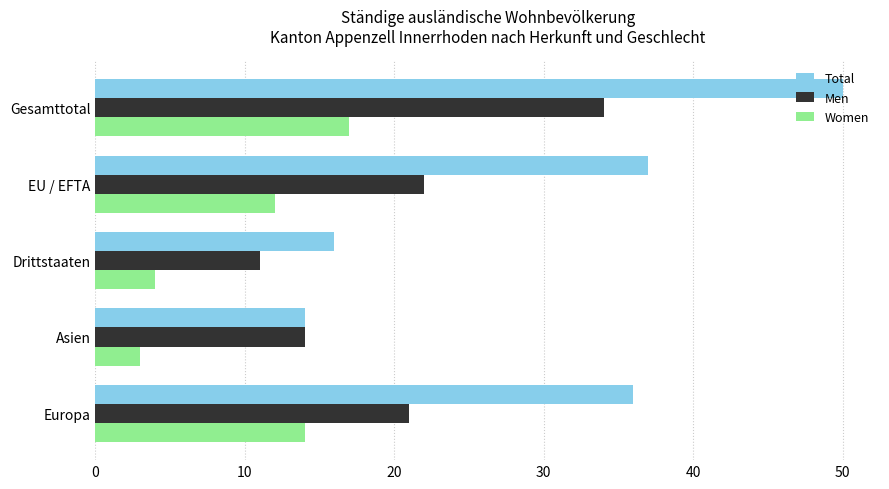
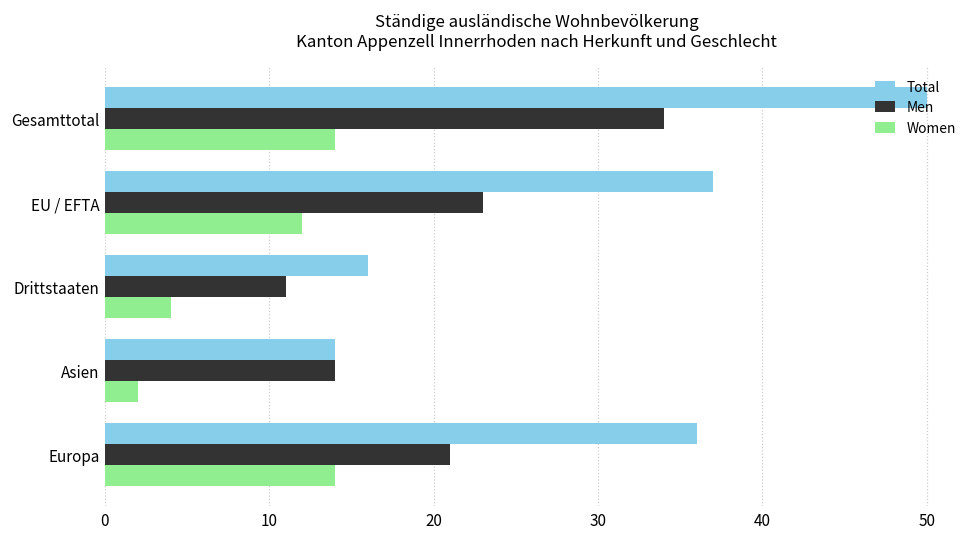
Women, Gesamttotal: 17 -> 14
Men, EU / EFTA: 22 -> 23
Women, Asien: 3 -> 2
